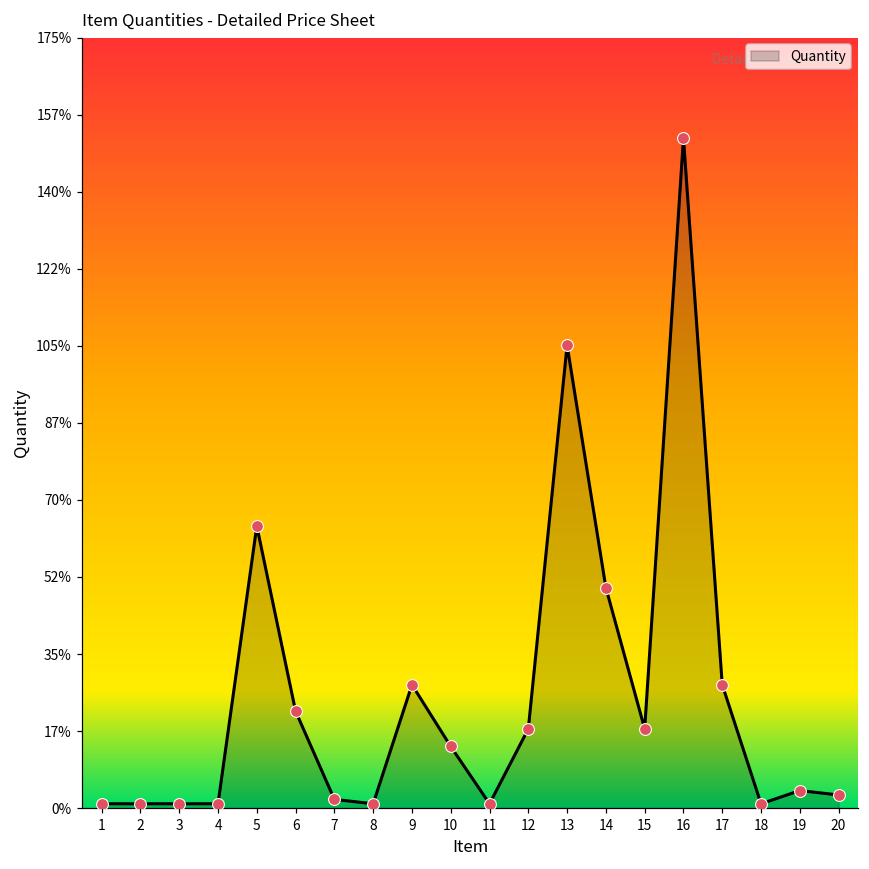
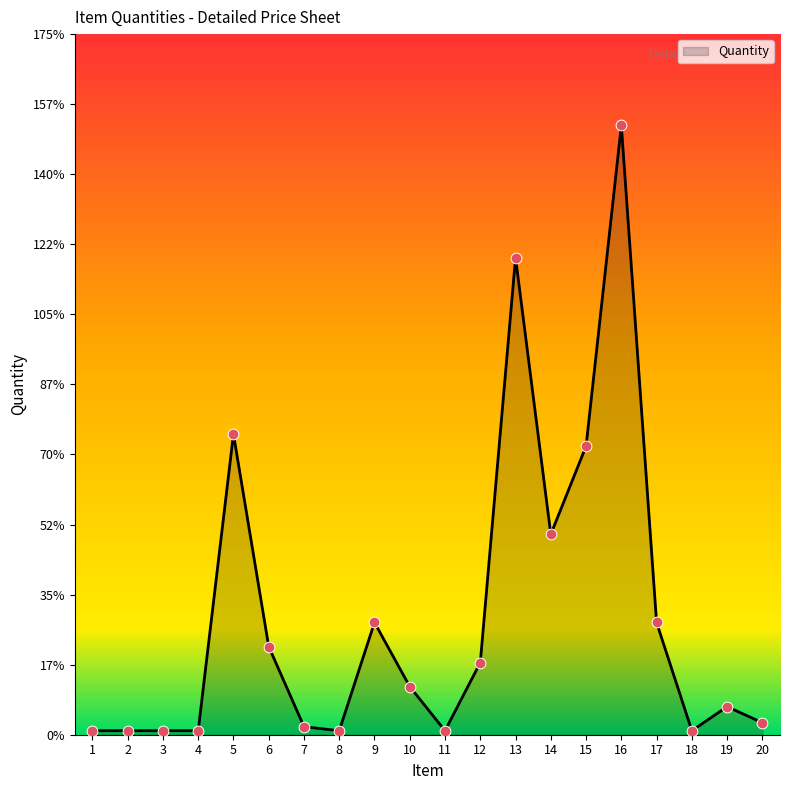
5: 64% -> 75%
10: 14% -> 12%
13: 105% -> 119%
15: 18% -> 72%
19: 4% -> 7%
